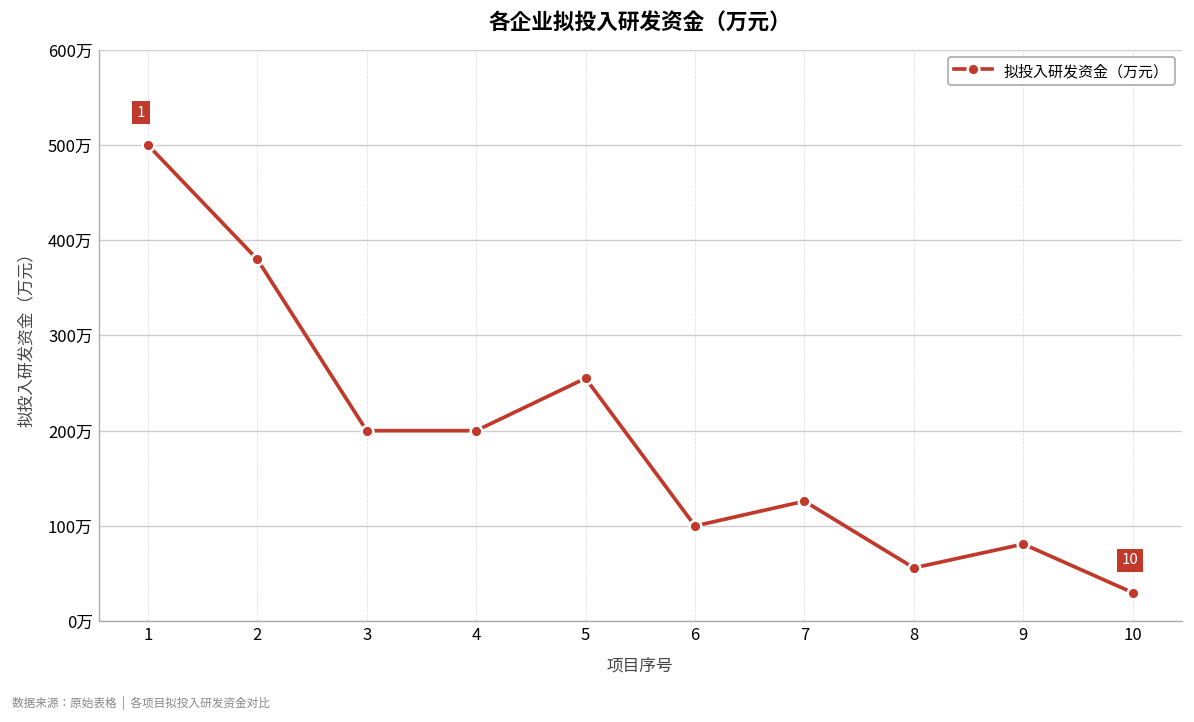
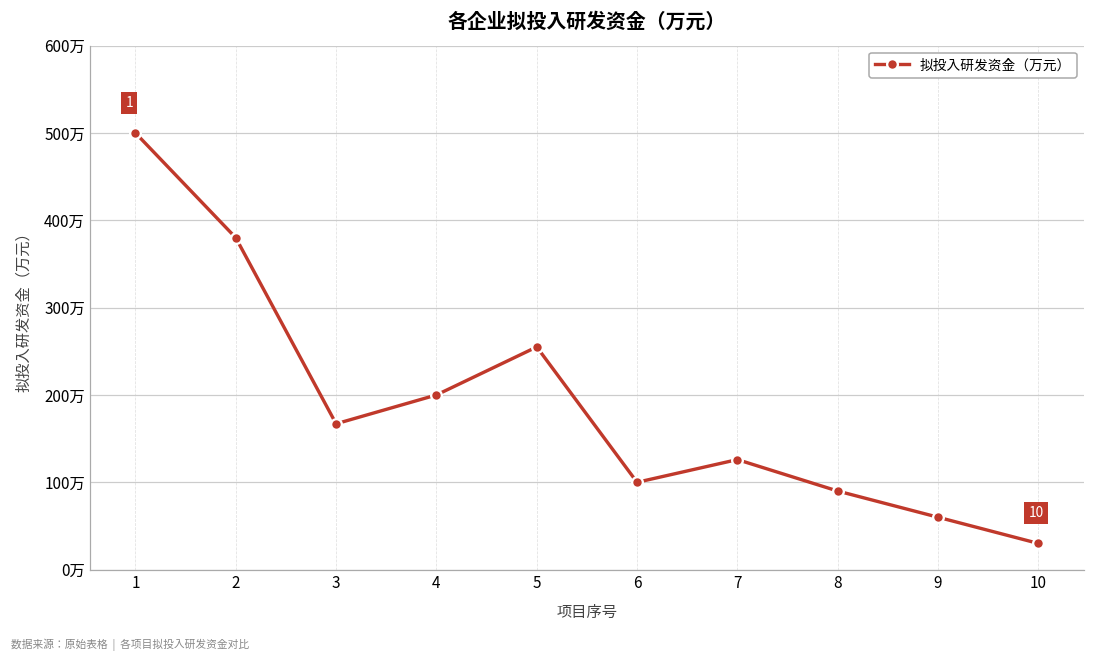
3: 200万 -> 170万
8: 60万 -> 90万
9: 80万 -> 60万
